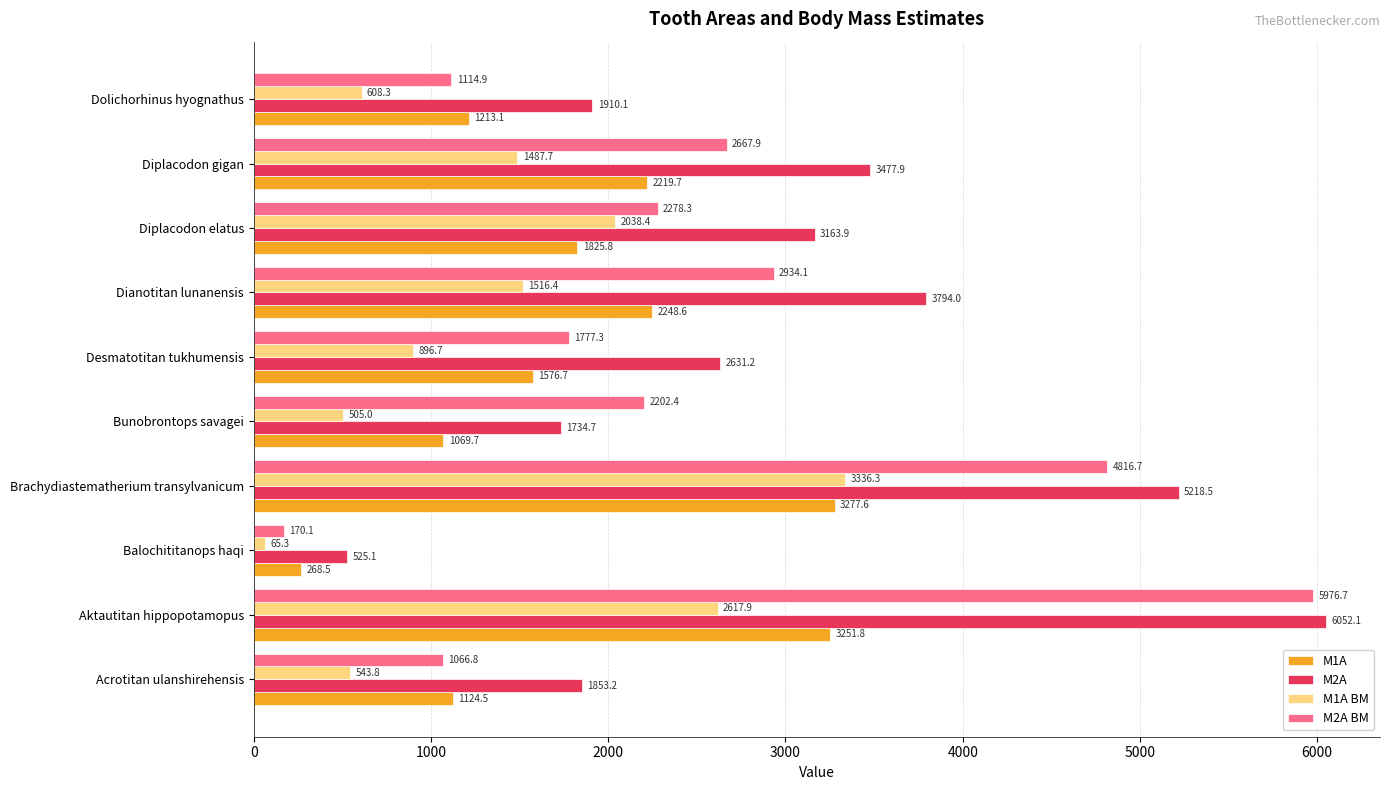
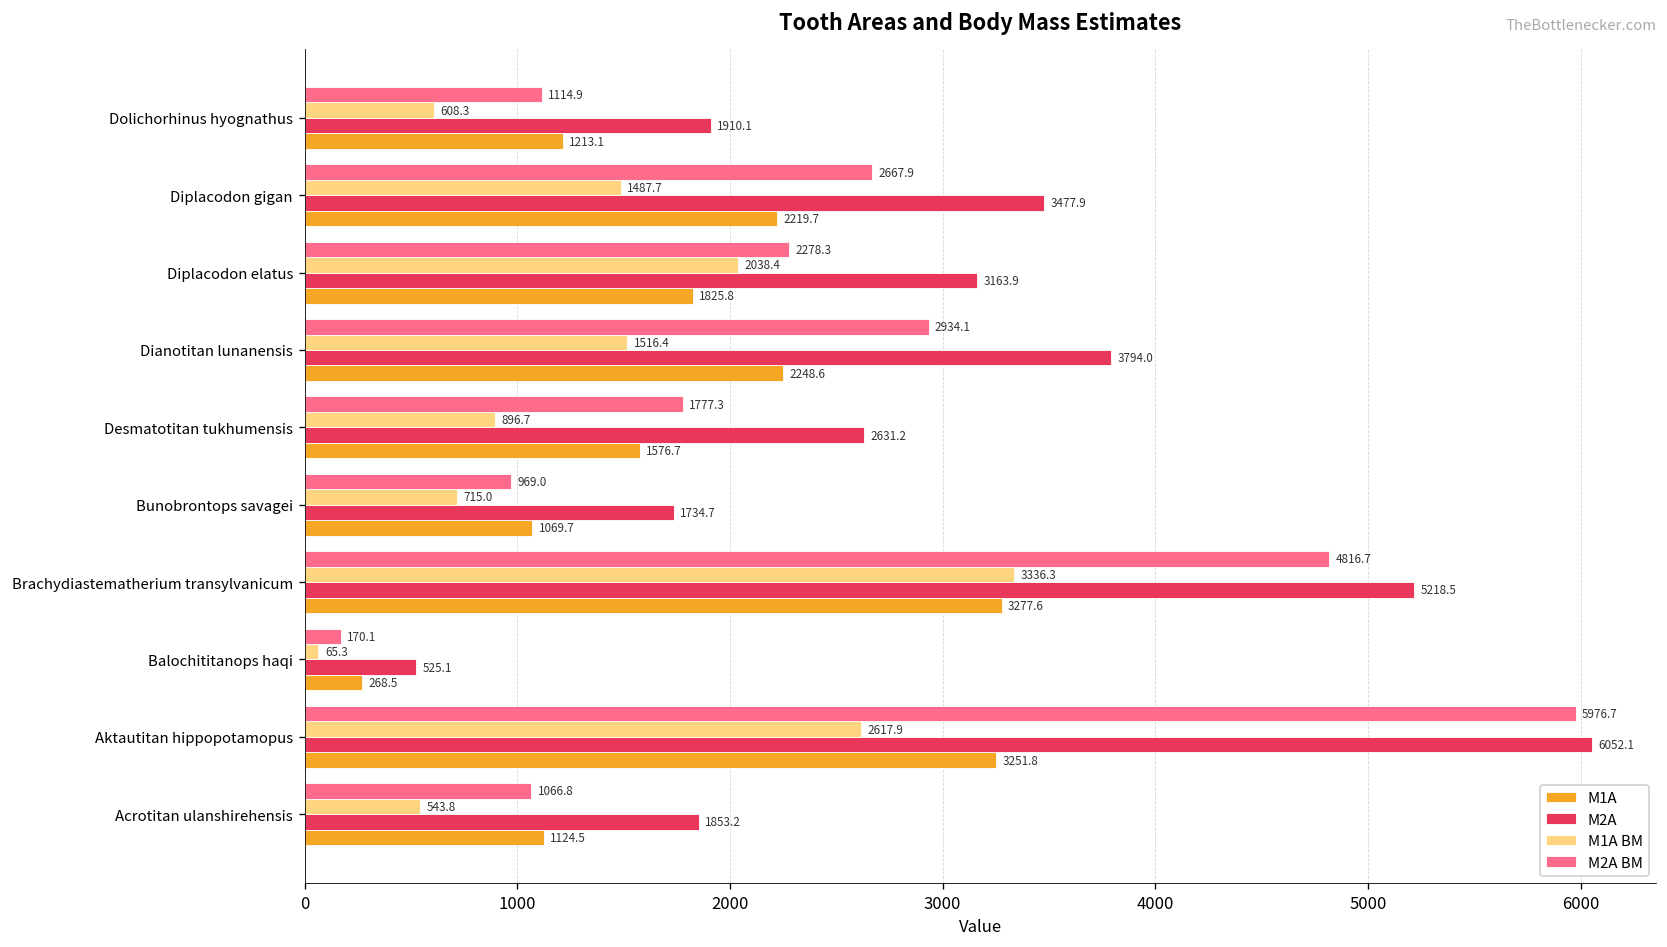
M2A BM, Bunobrontops savagei: 2202.4 -> 969.0
M1A BM, Bunobrontops savagei: 505.0 -> 715.0
